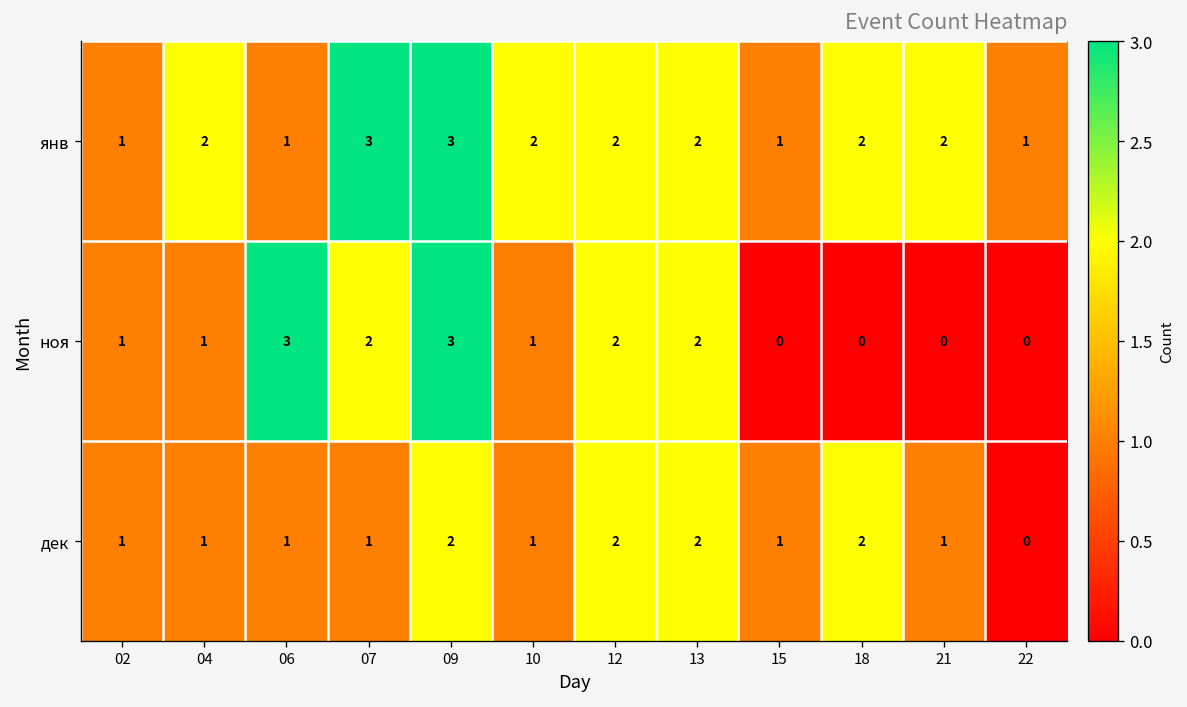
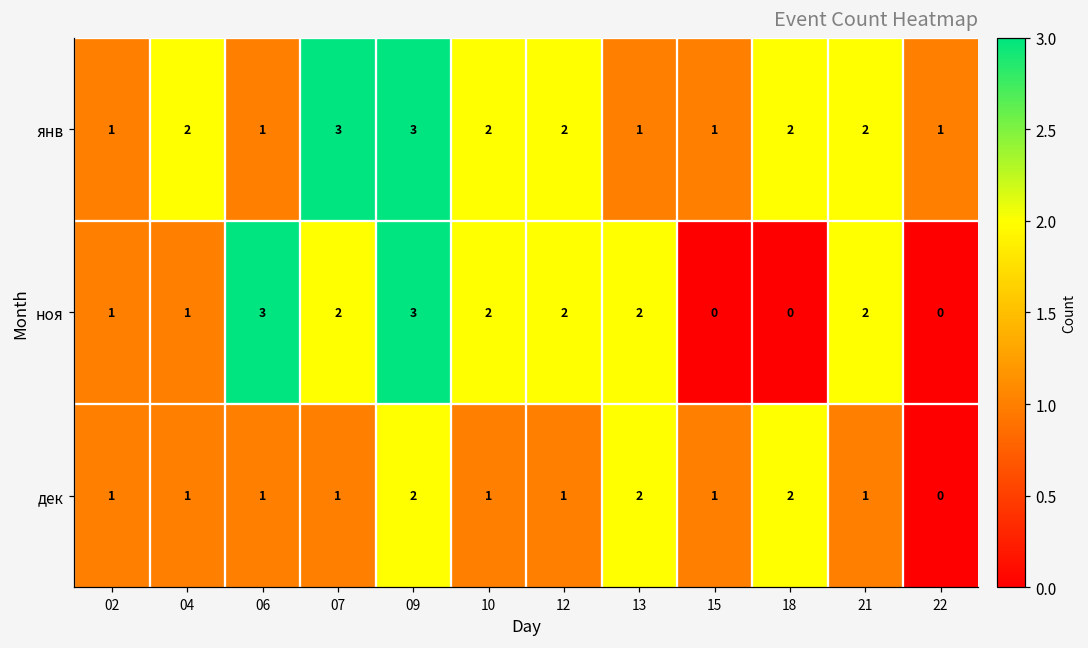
янв, 13: 2 -> 1
ноя, 10: 1 -> 2
ноя, 21: 0 -> 2
дек, 12: 2 -> 1
